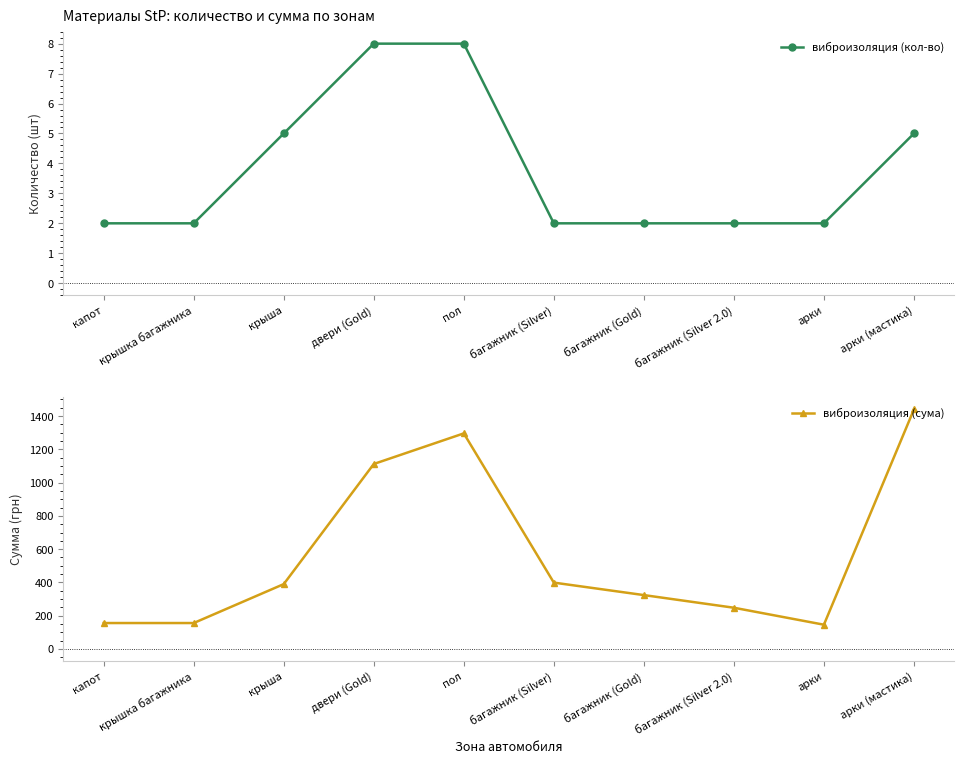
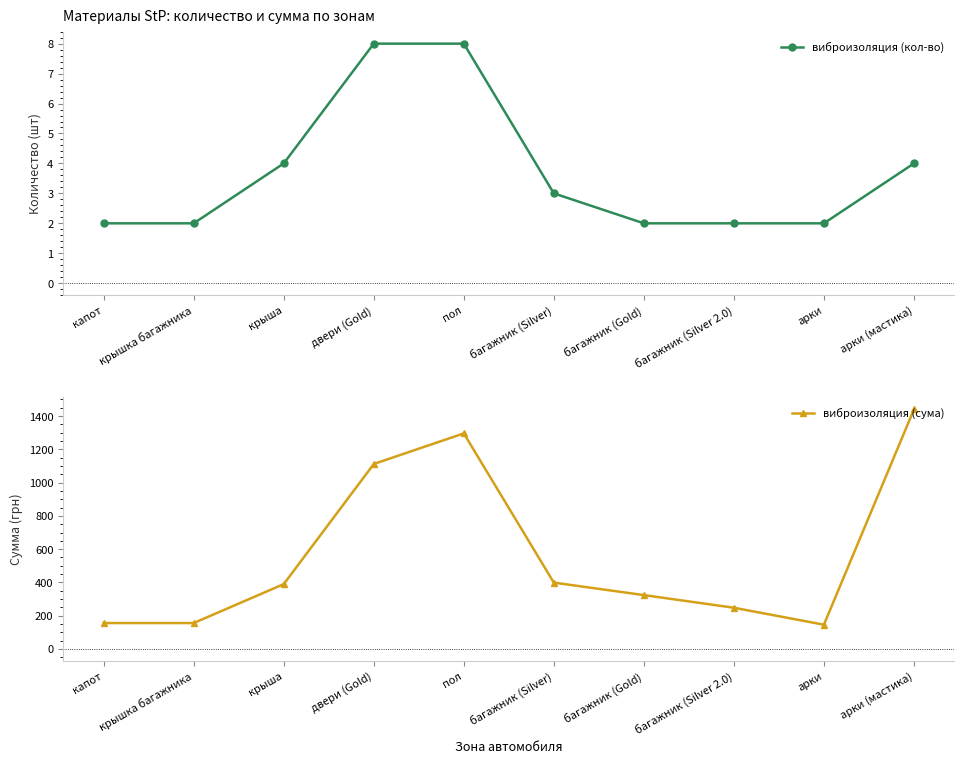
Материалы StP: количество и сумма по зонам, крыша: 5 -> 4
Материалы StP: количество и сумма по зонам, багажник (Silver): 2 -> 3
Материалы StP: количество и сумма по зонам, арки (мастика): 5 -> 4
